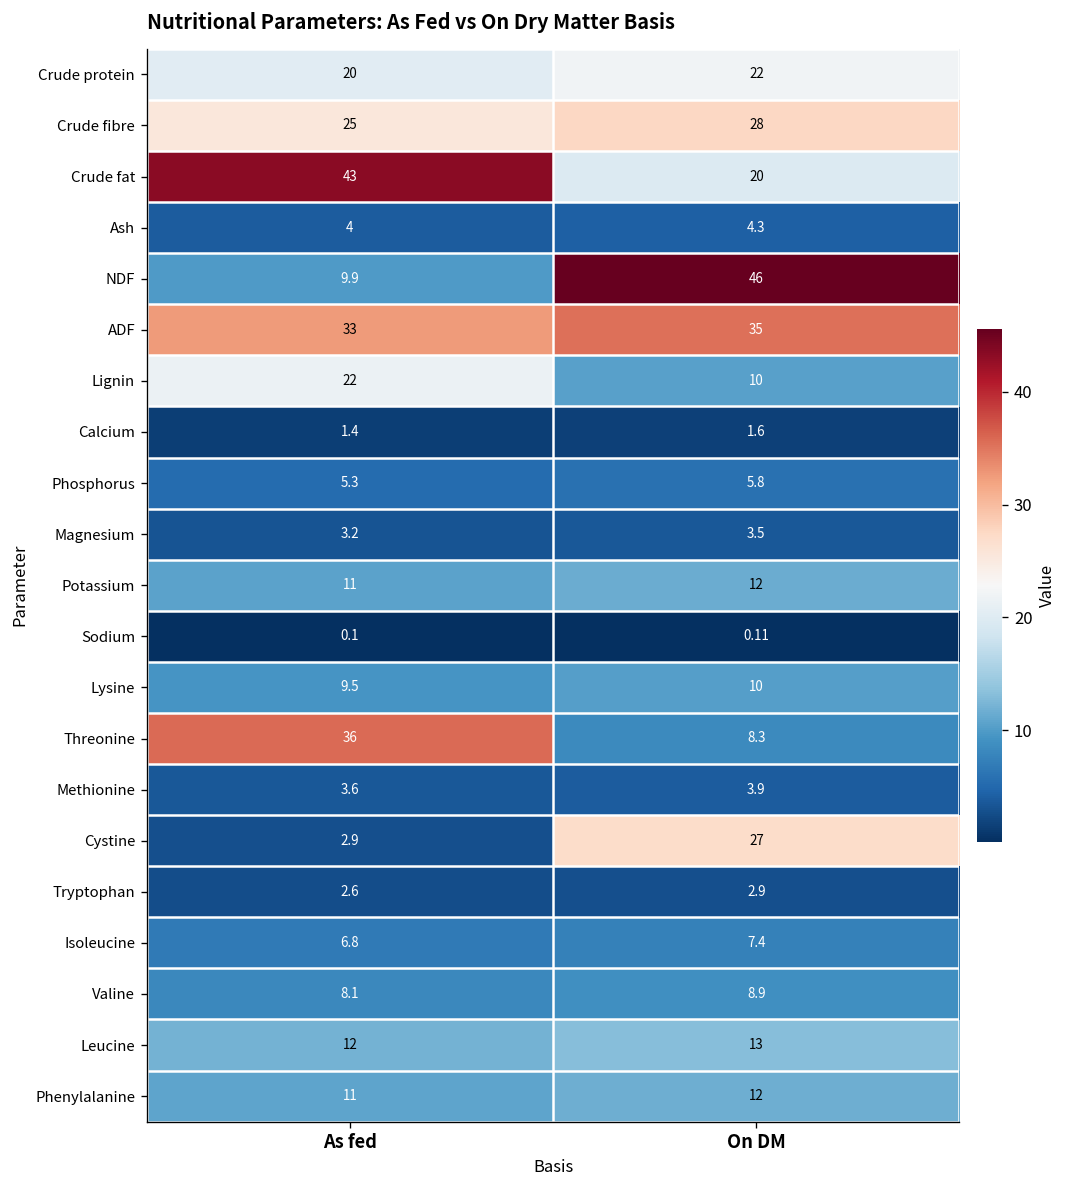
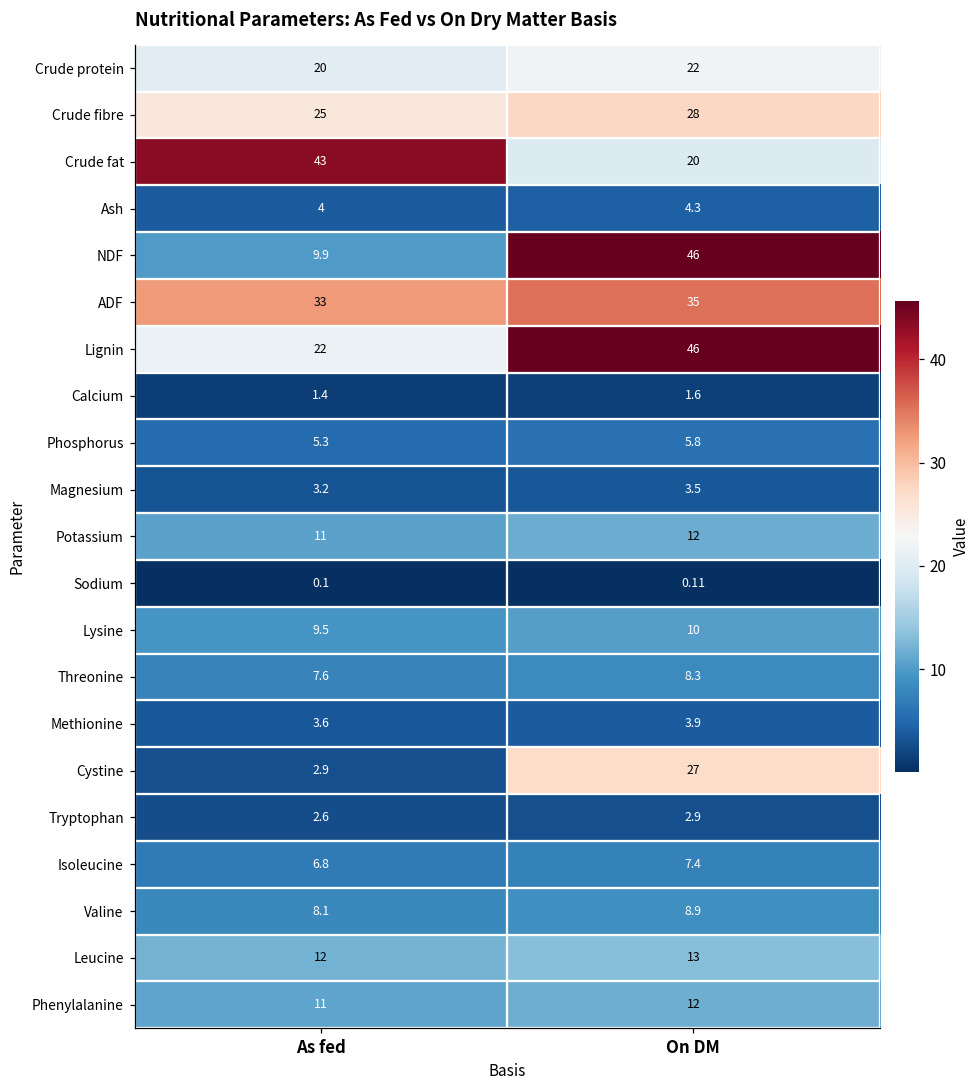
Lignin, On DM: 10 -> 46
Threonine, As fed: 36 -> 7.6
